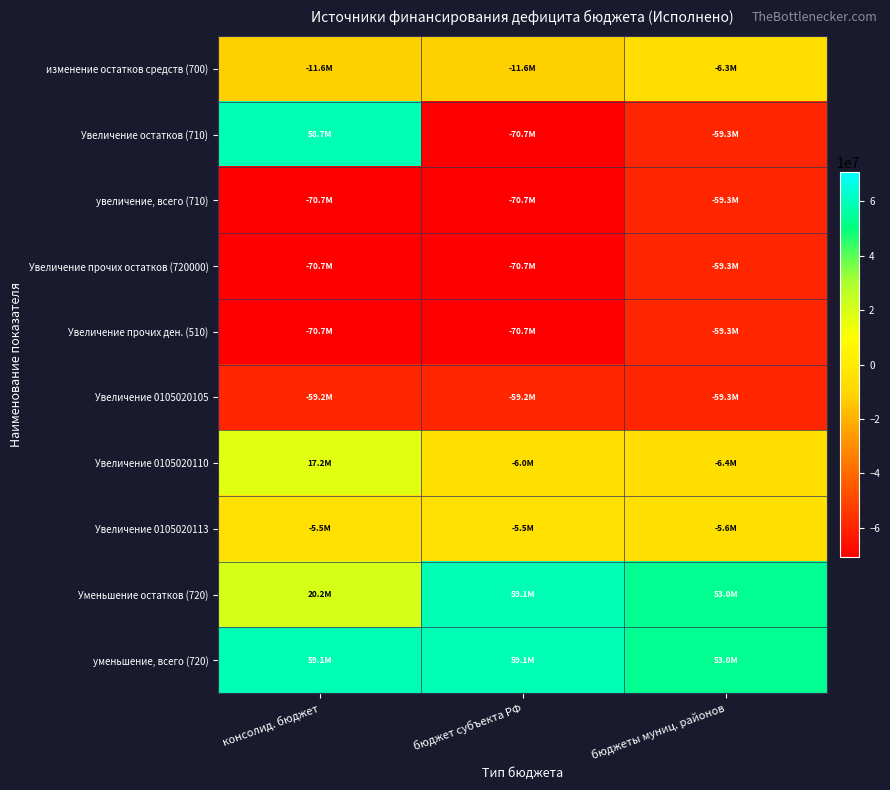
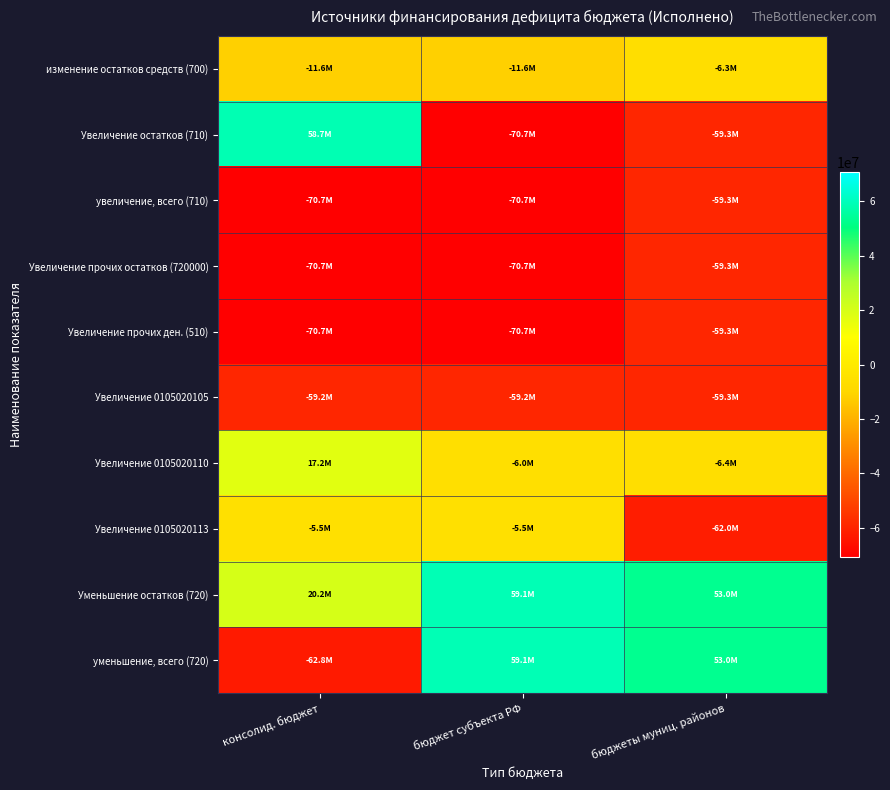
Увеличение 0105020113, бюджеты муниц. районов: -5.6M -> -62.0M
уменьшение, всего (720), консолид. бюджет: 59.1M -> -62.8M
